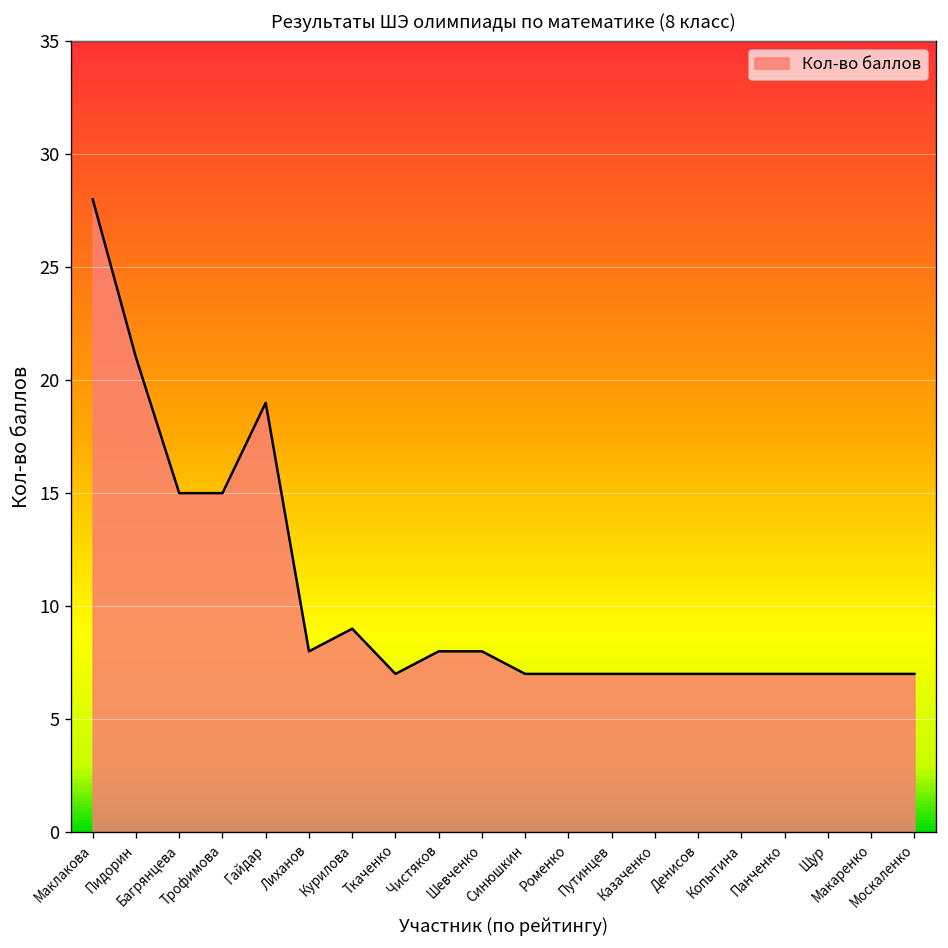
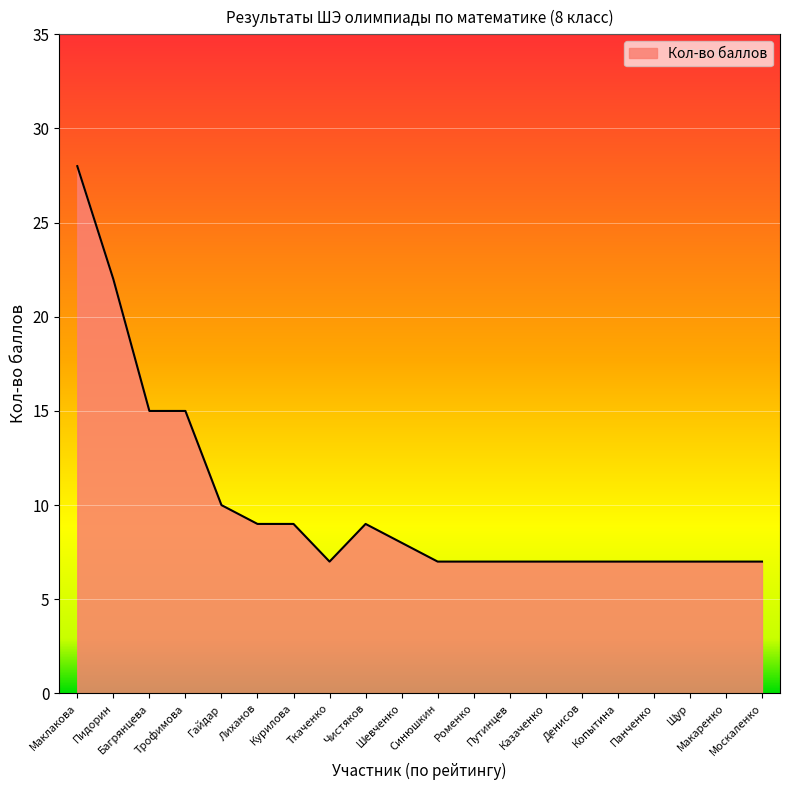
Пидорин: 21 -> 22
Гайдар: 19 -> 10
Лиханов: 8 -> 9
Чистяков: 8 -> 9
